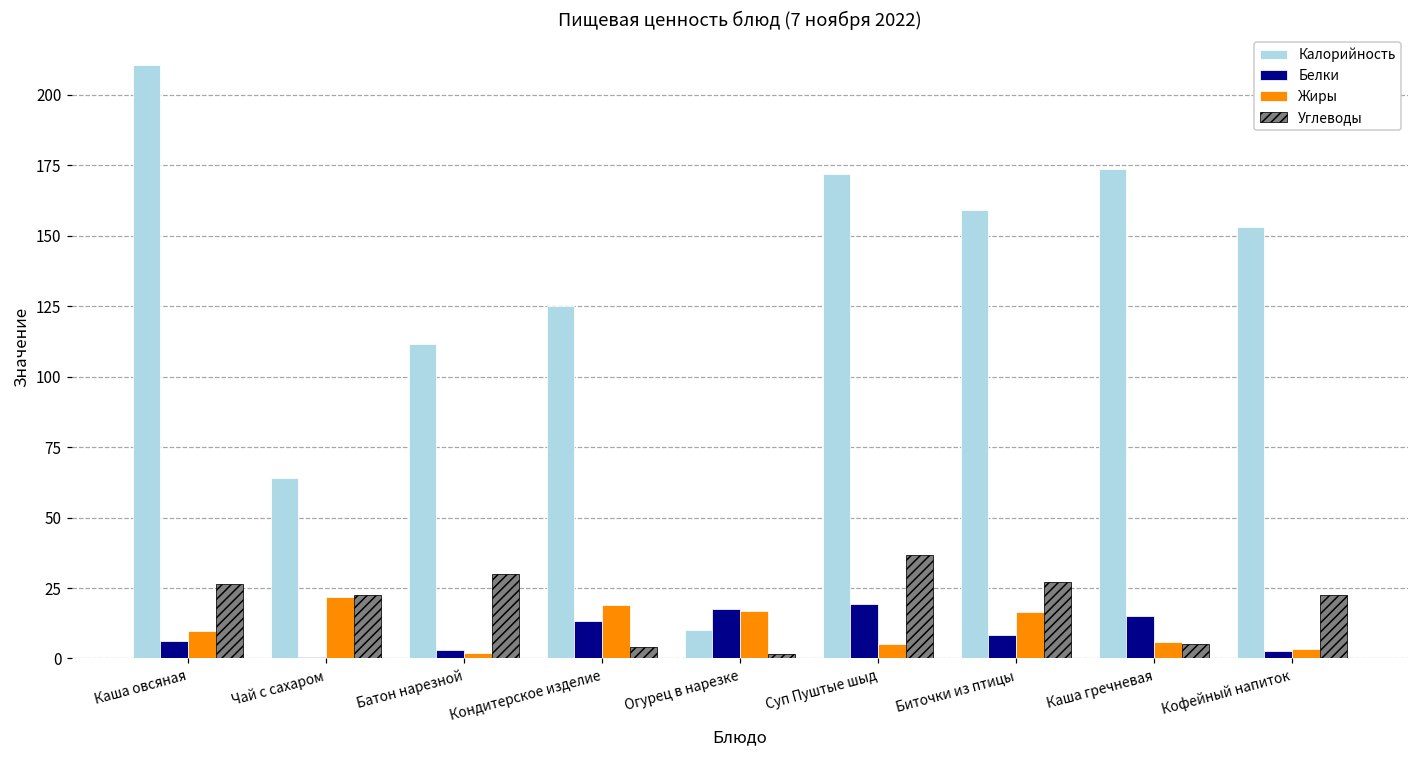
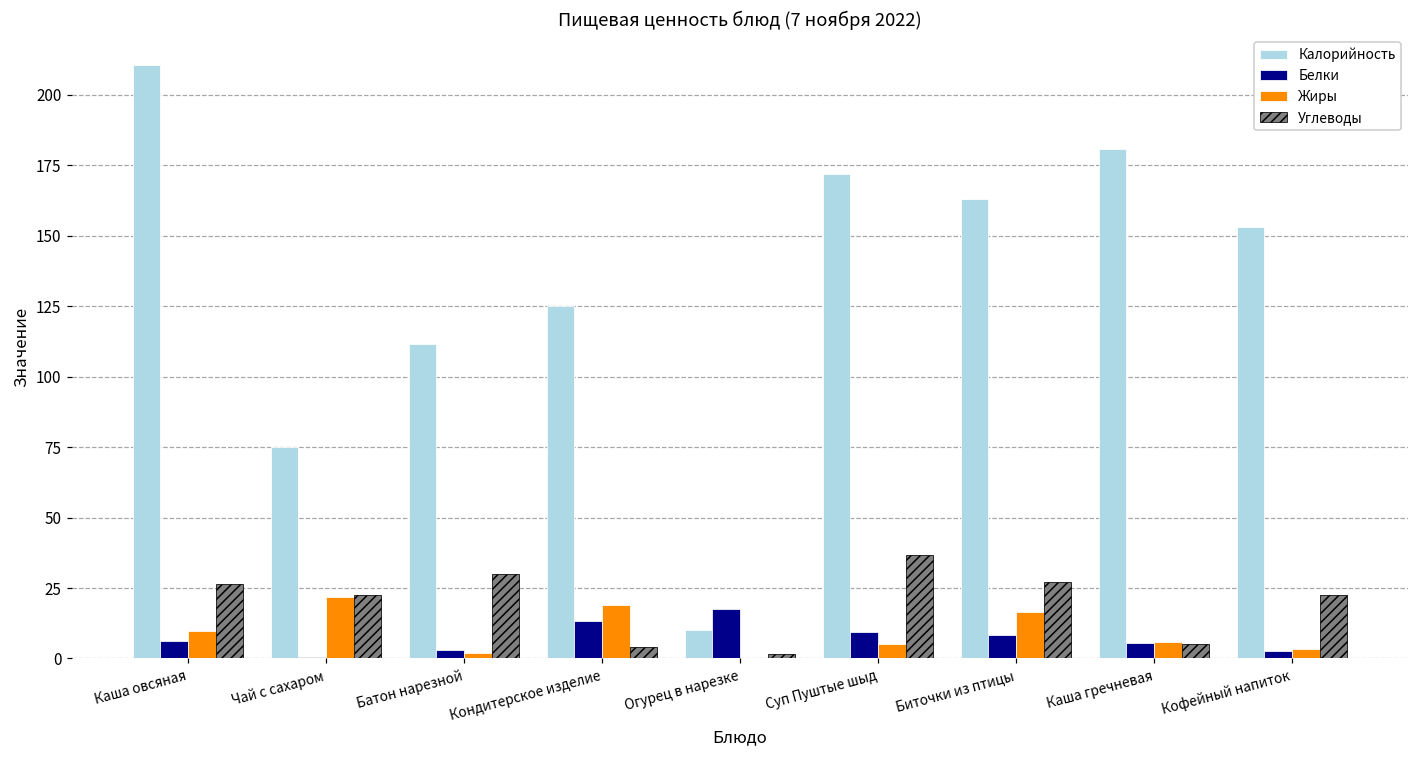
Калорийность, Чай с сахаром: 64 -> 75
Жиры, Огурец в нарезке: 17 -> 0
Белки, Суп Пуштые шыд: 19 -> 9
Калорийность, Биточки из птицы: 159 -> 163
Калорийность, Каша гречневая: 174 -> 181
Белки, Каша гречневая: 15 -> 6
